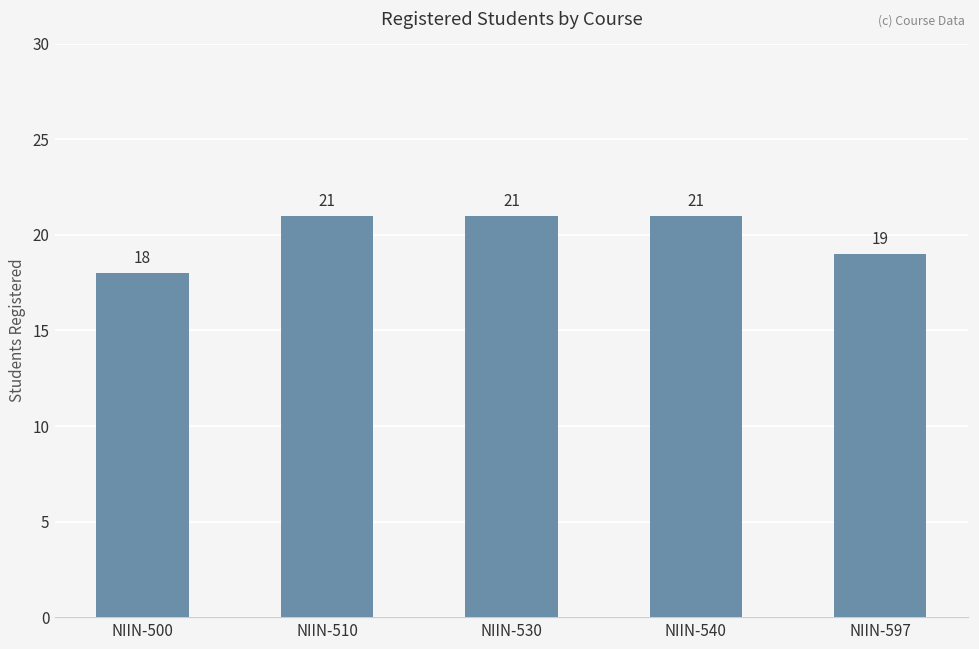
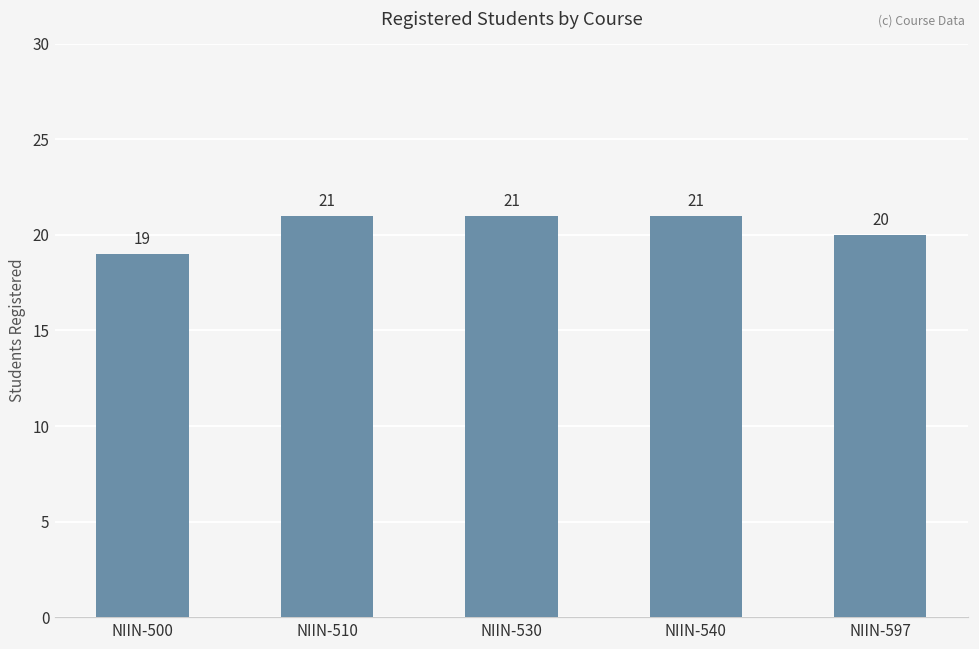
NIIN-500: 18 -> 19
NIIN-597: 19 -> 20
